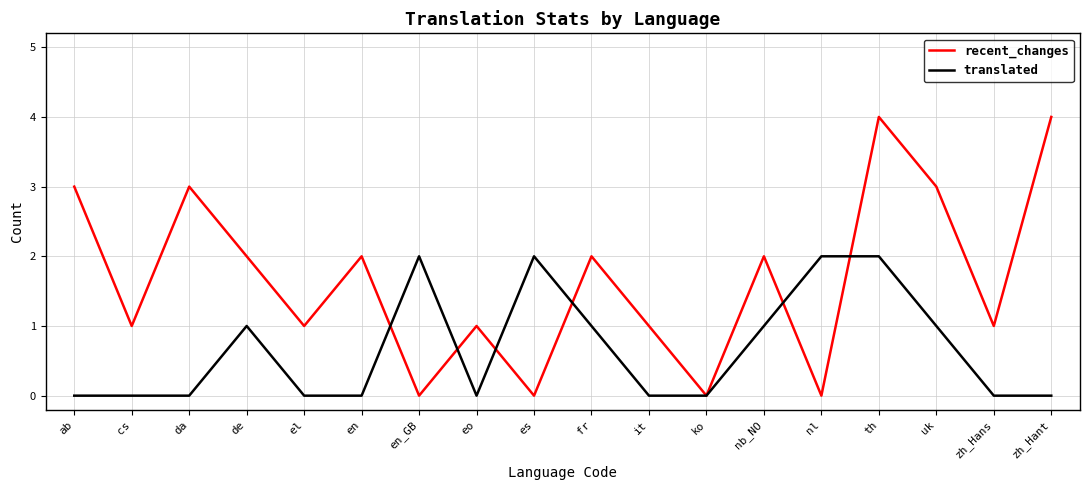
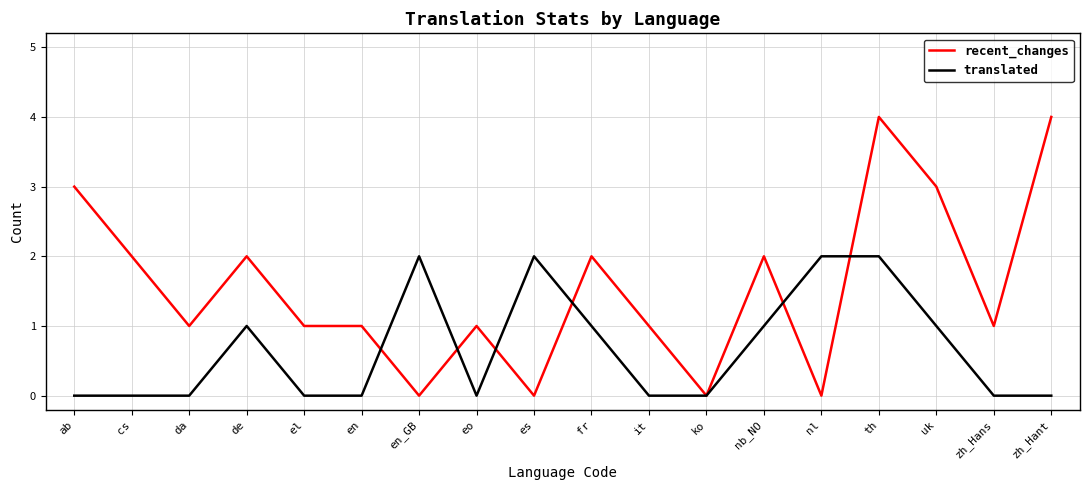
recent_changes, cs: 1 -> 2
recent_changes, da: 3 -> 1
recent_changes, en: 2 -> 1
